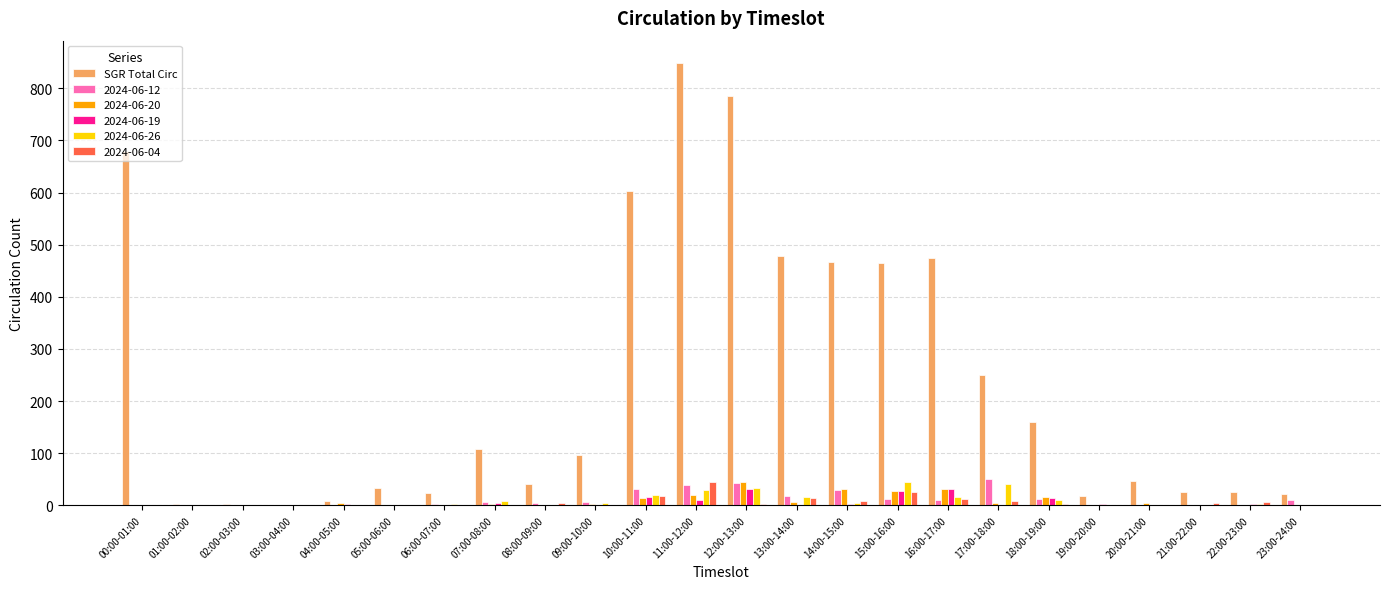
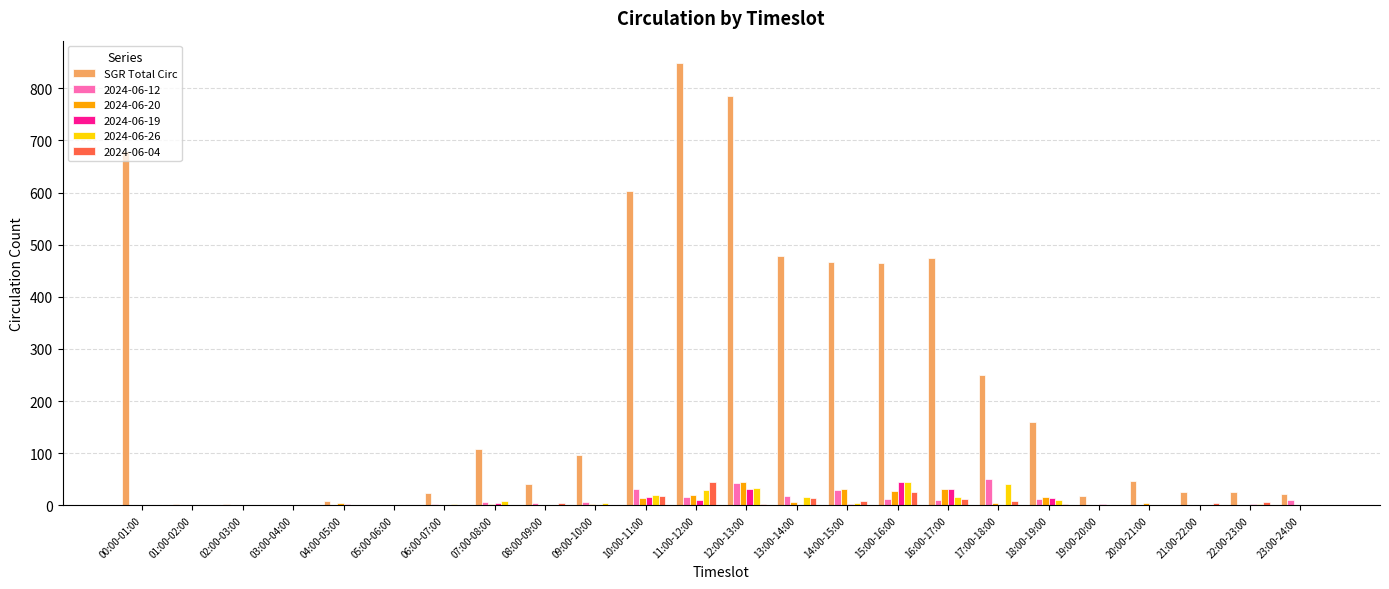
SGR Total Circ, 05:00-06:00: 30 -> 0
2024-06-12, 11:00-12:00: 40 -> 20
2024-06-19, 15:00-16:00: 30 -> 40
